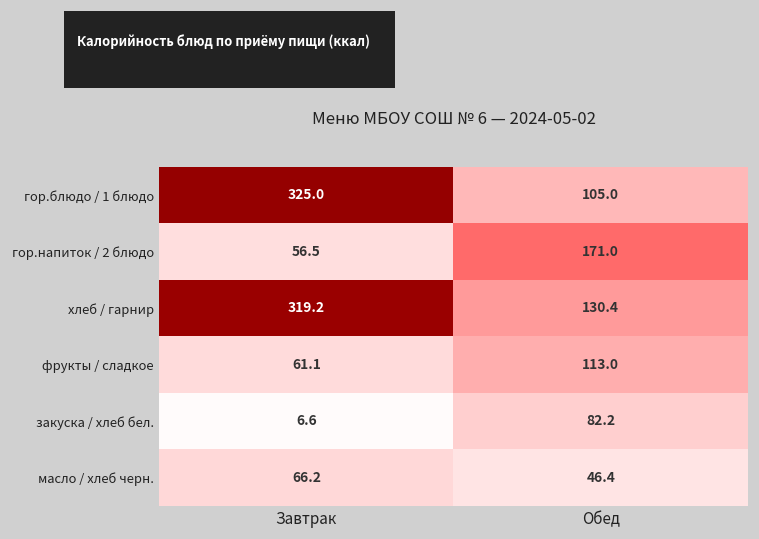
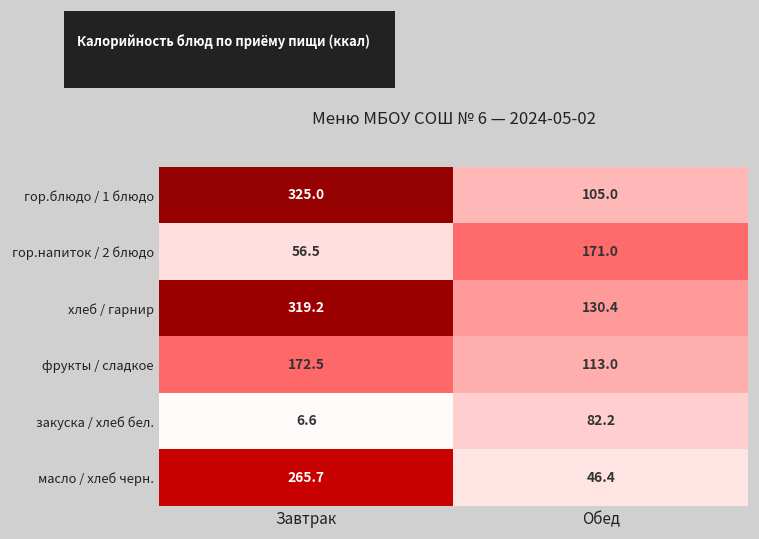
фрукты / сладкое, Завтрак: 61.1 -> 172.5
масло / хлеб черн., Завтрак: 66.2 -> 265.7
